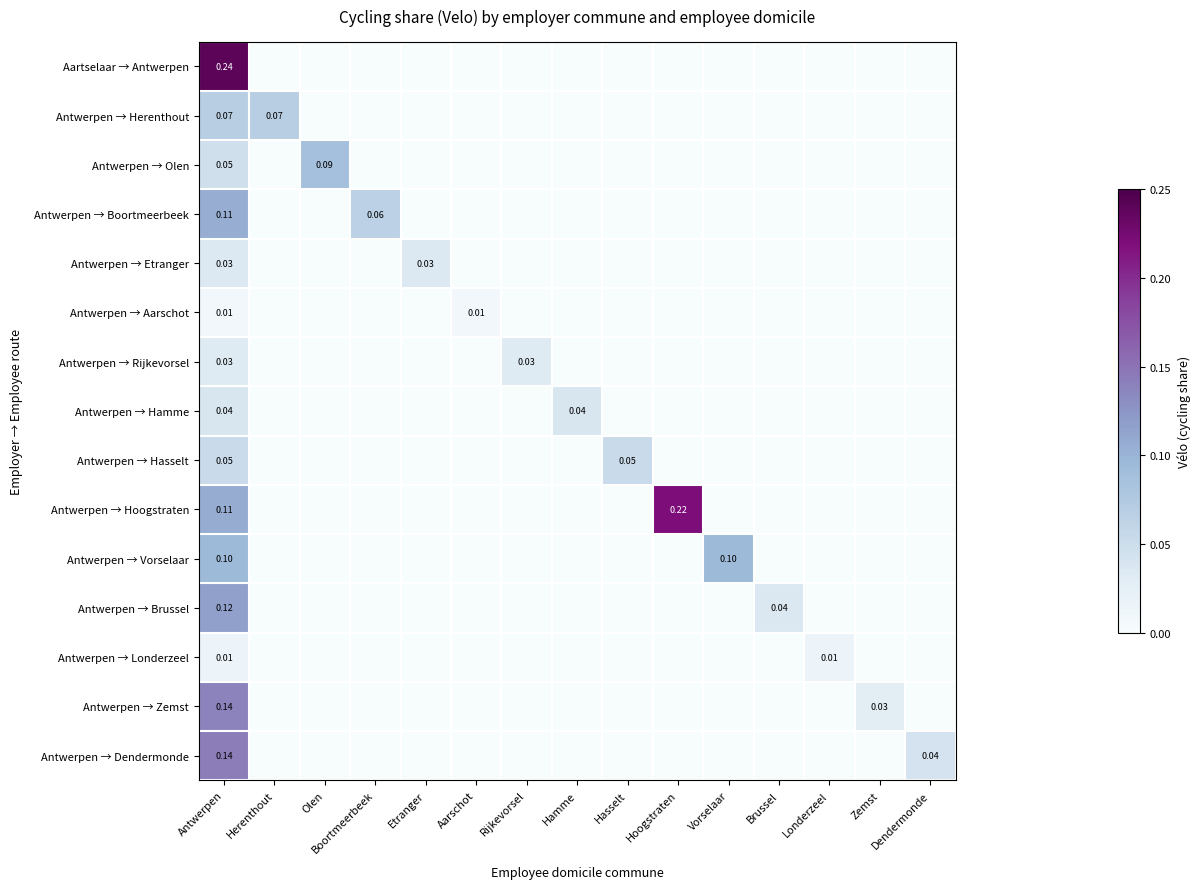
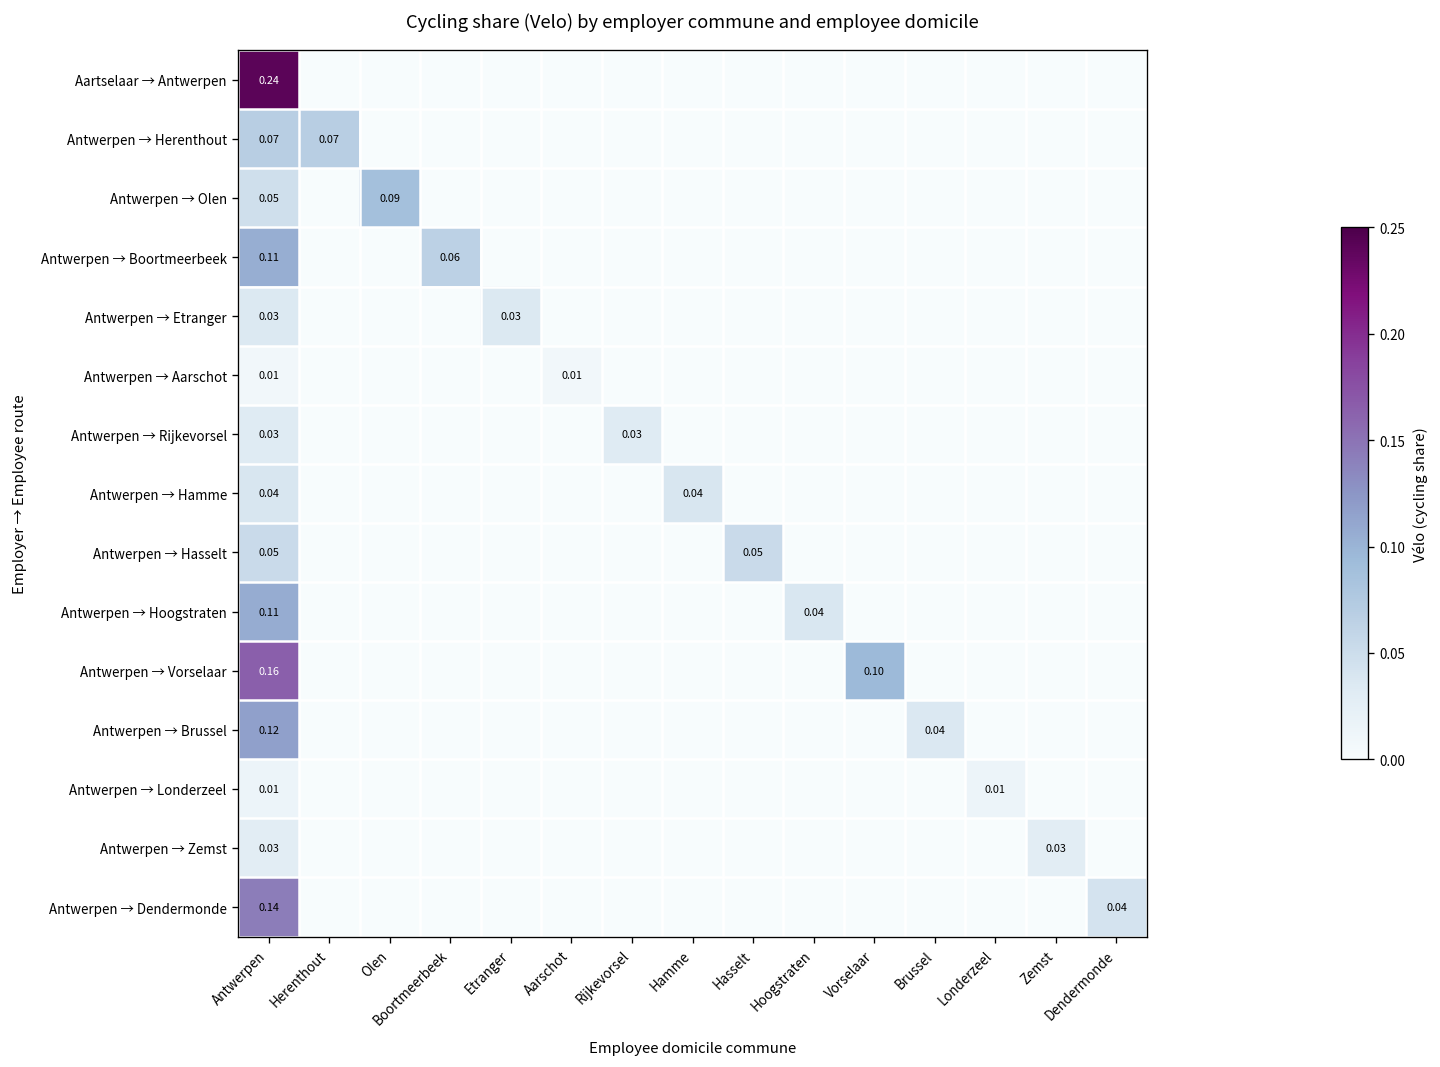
Antwerpen → Hoogstraten, Hoogstraten: 0.22 -> 0.04
Antwerpen → Vorselaar, Antwerpen: 0.10 -> 0.16
Antwerpen → Zemst, Antwerpen: 0.14 -> 0.03
